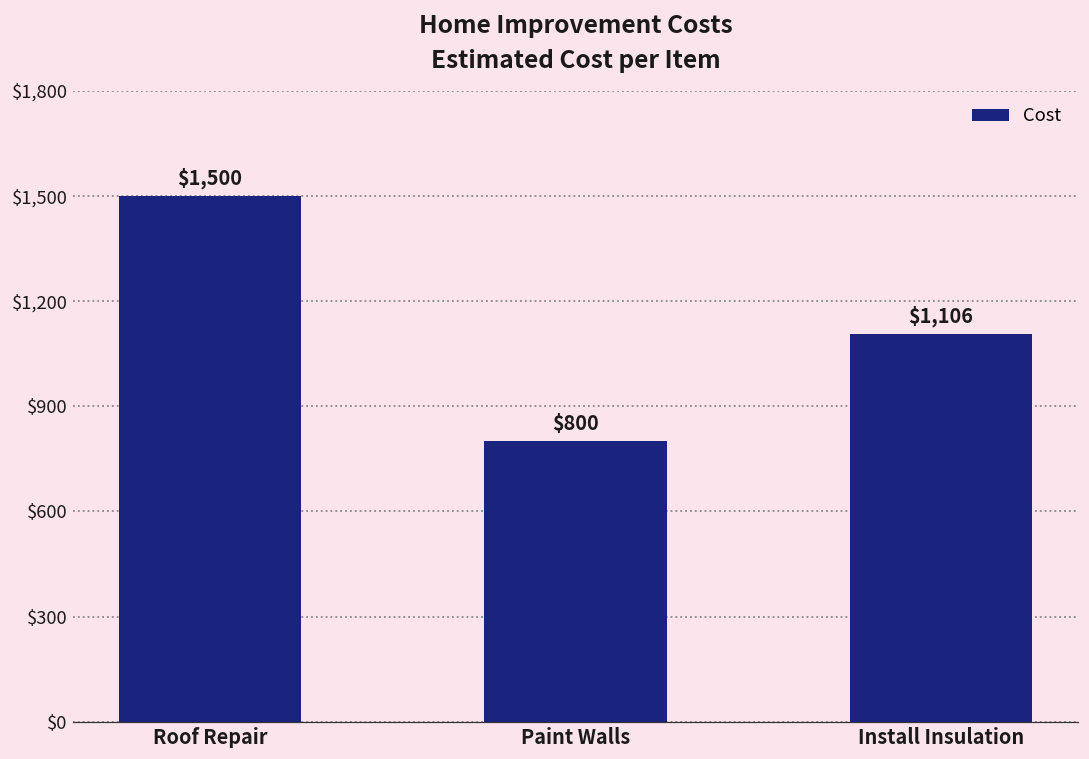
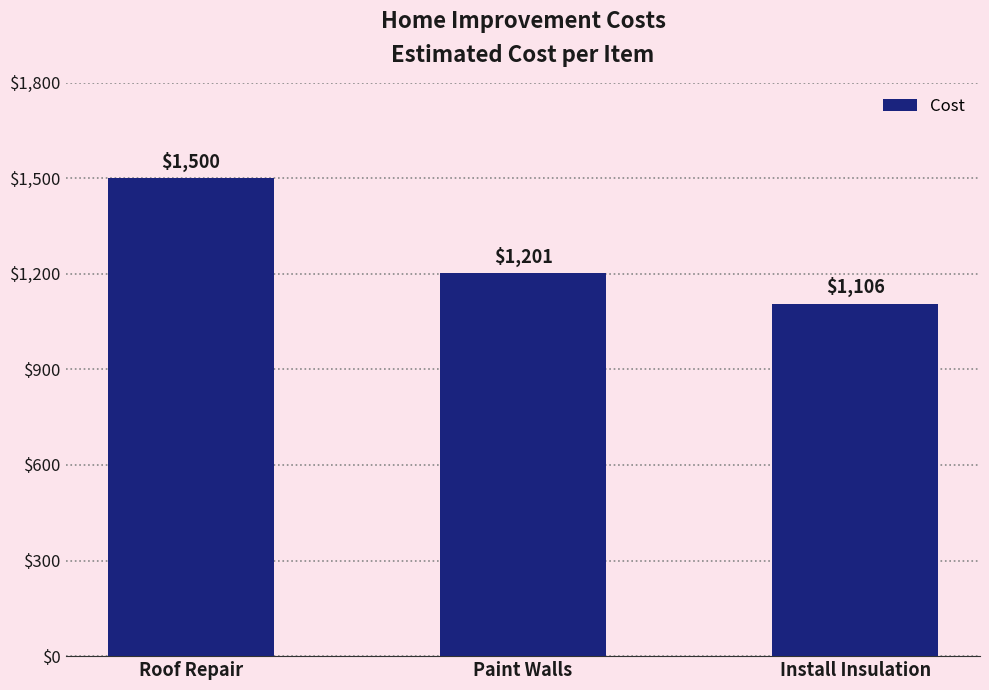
Paint Walls: $800 -> $1,201
